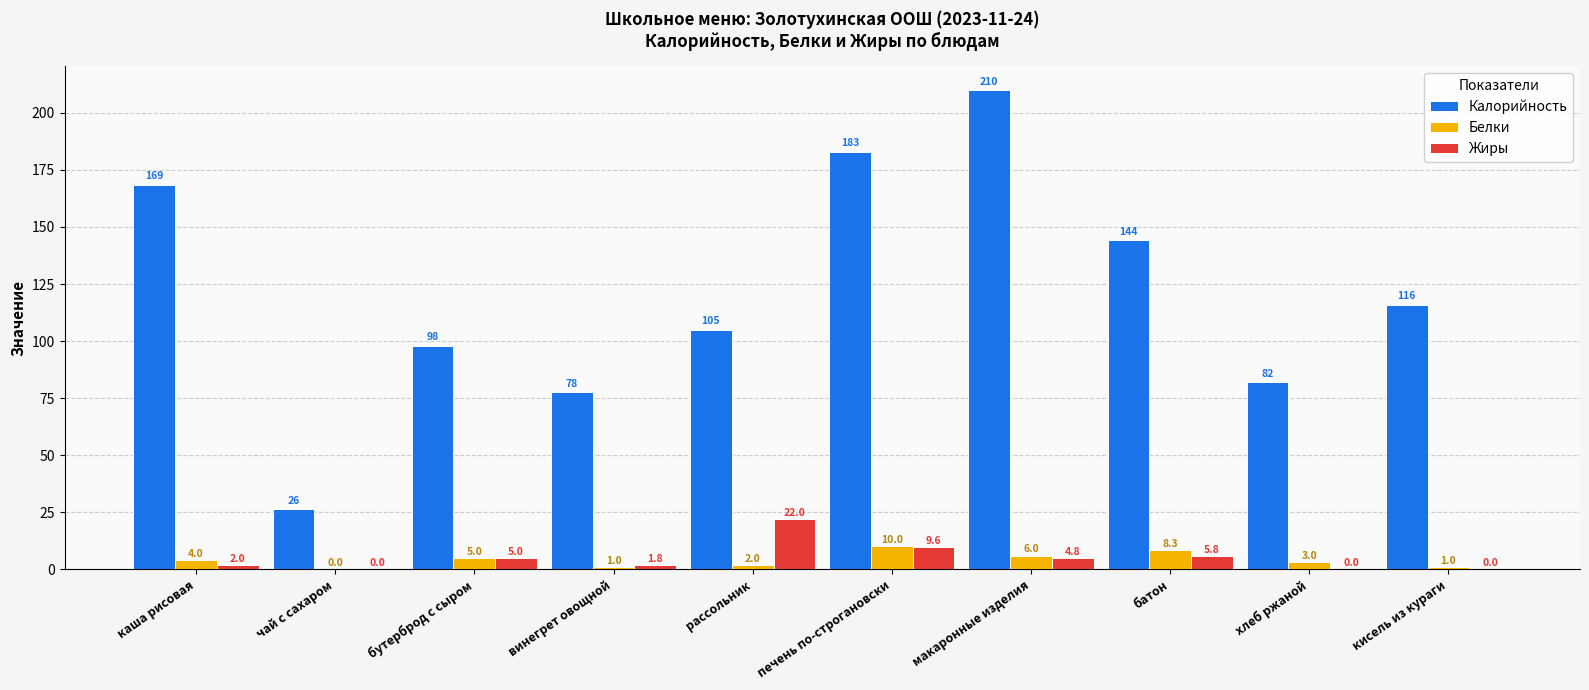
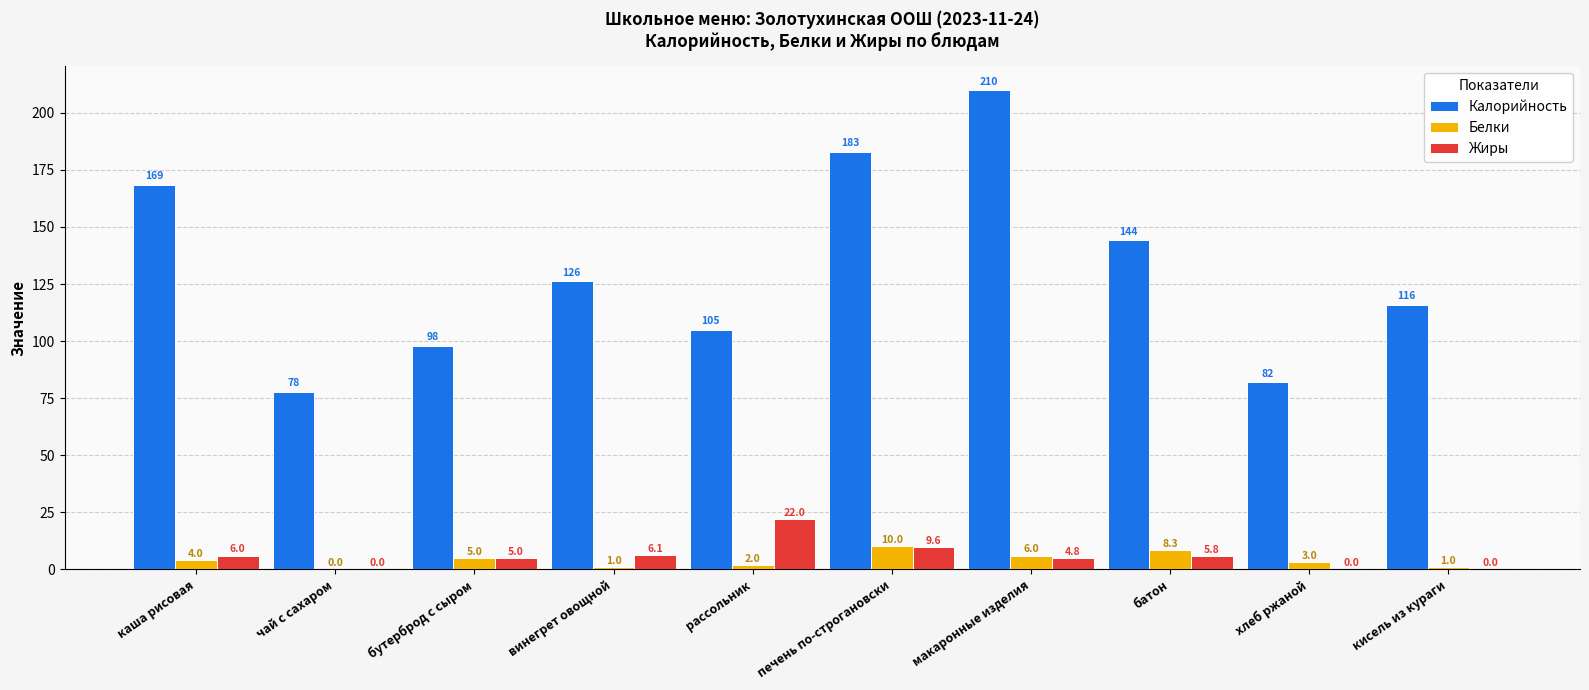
Жиры, каша рисовая: 2.0 -> 6.0
Калорийность, чай с сахаром: 26 -> 78
Калорийность, винегрет овощной: 78 -> 126
Жиры, винегрет овощной: 1.8 -> 6.1
